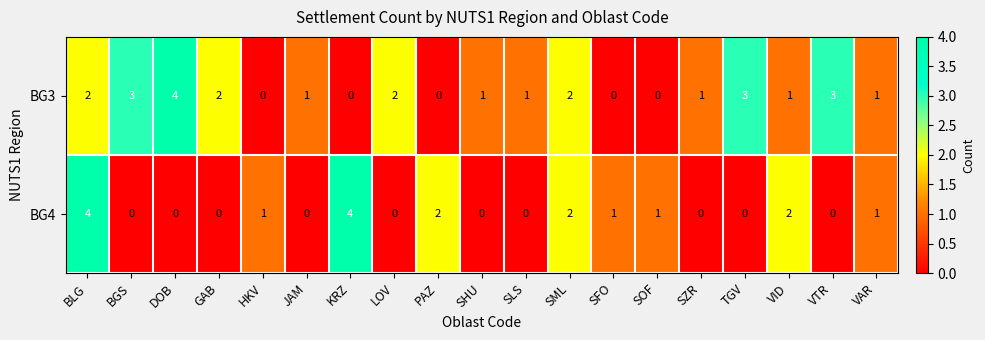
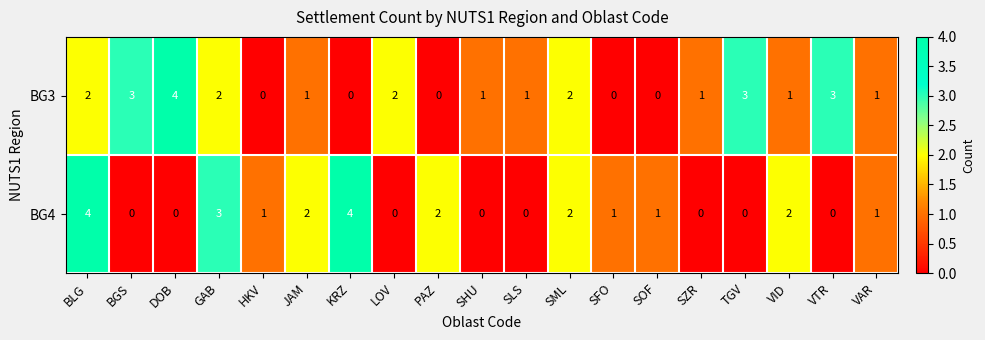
BG4, GAB: 0 -> 3
BG4, JAM: 0 -> 2
